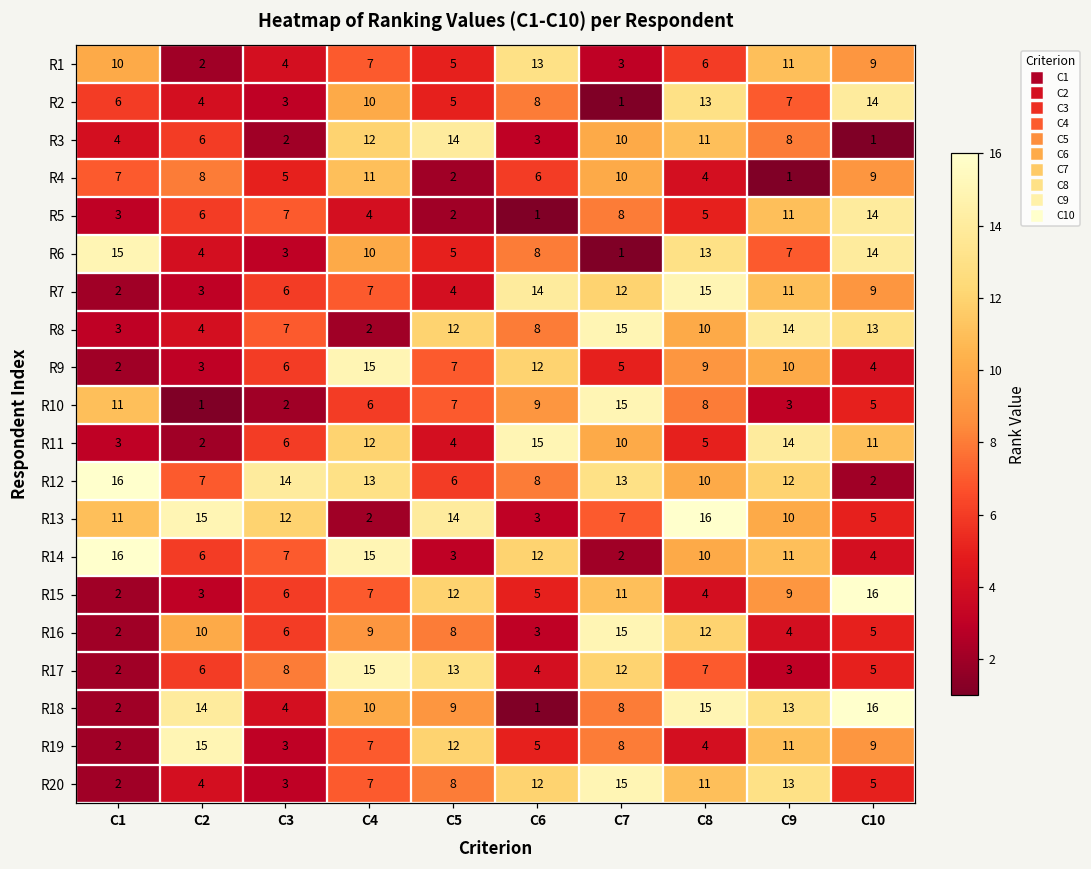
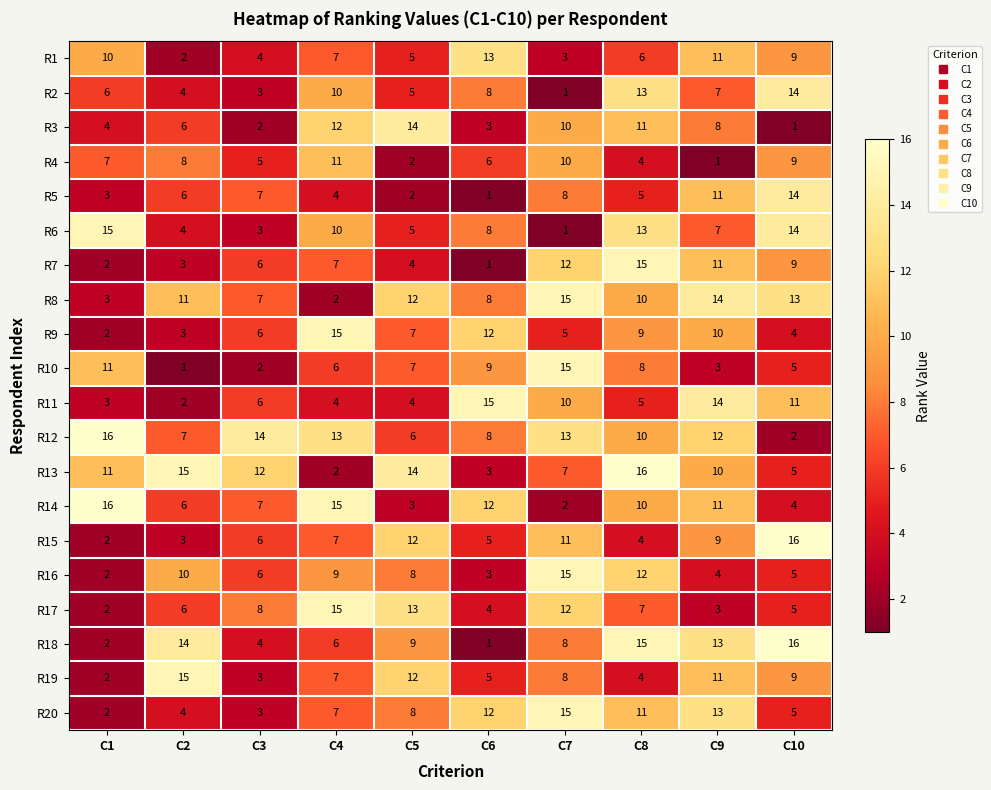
R7, C6: 14 -> 1
R8, C2: 4 -> 11
R11, C4: 12 -> 4
R18, C4: 10 -> 6
